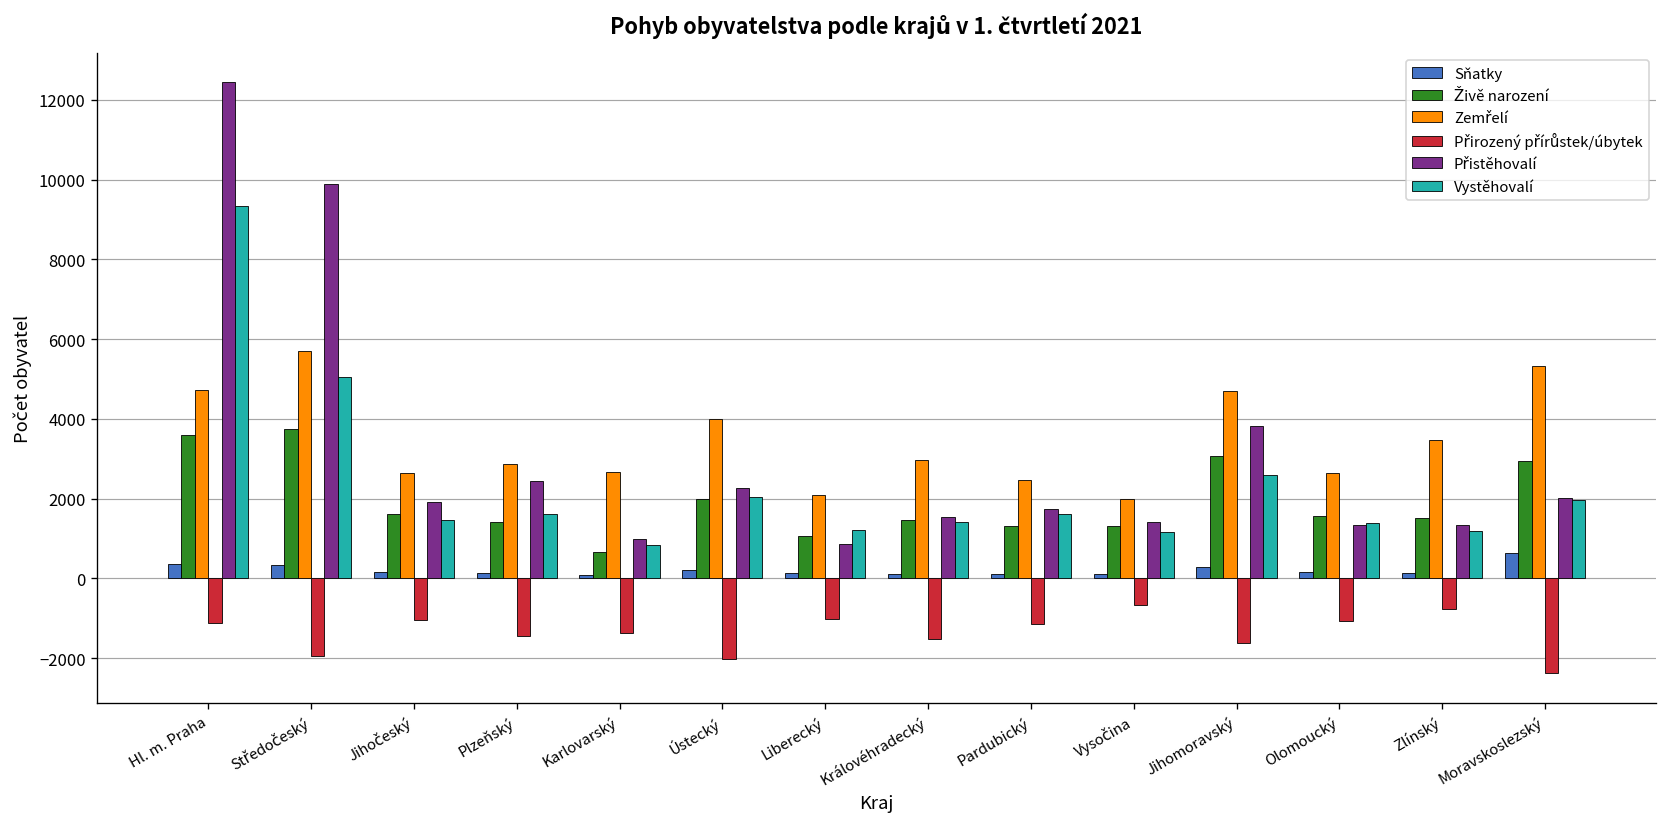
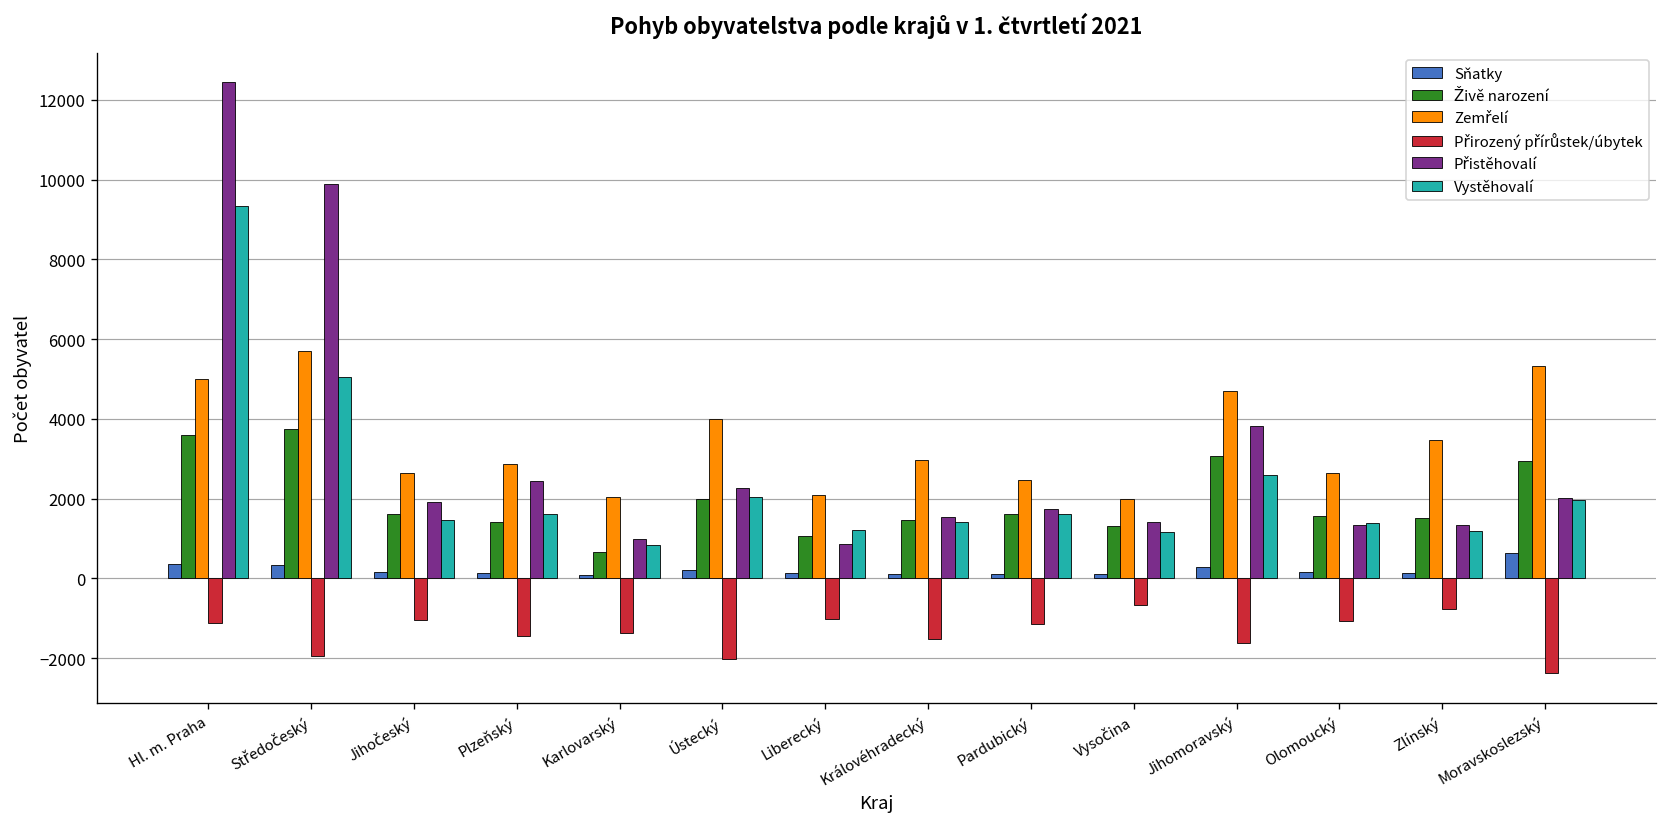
Zemřelí, Hl. m. Praha: 4700 -> 5000
Zemřelí, Karlovarský: 2700 -> 2000
Živě narození, Pardubický: 1300 -> 1600
